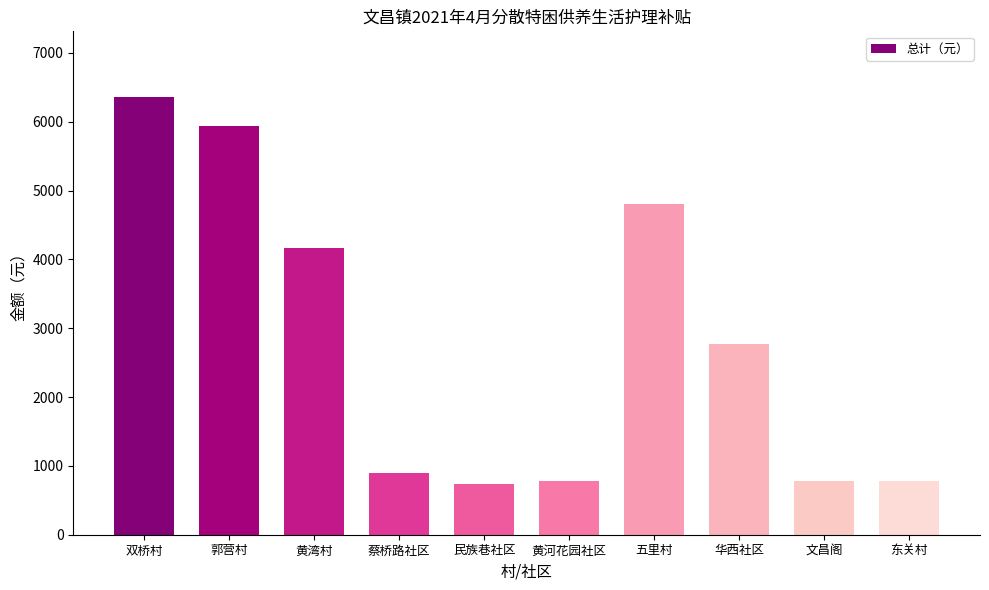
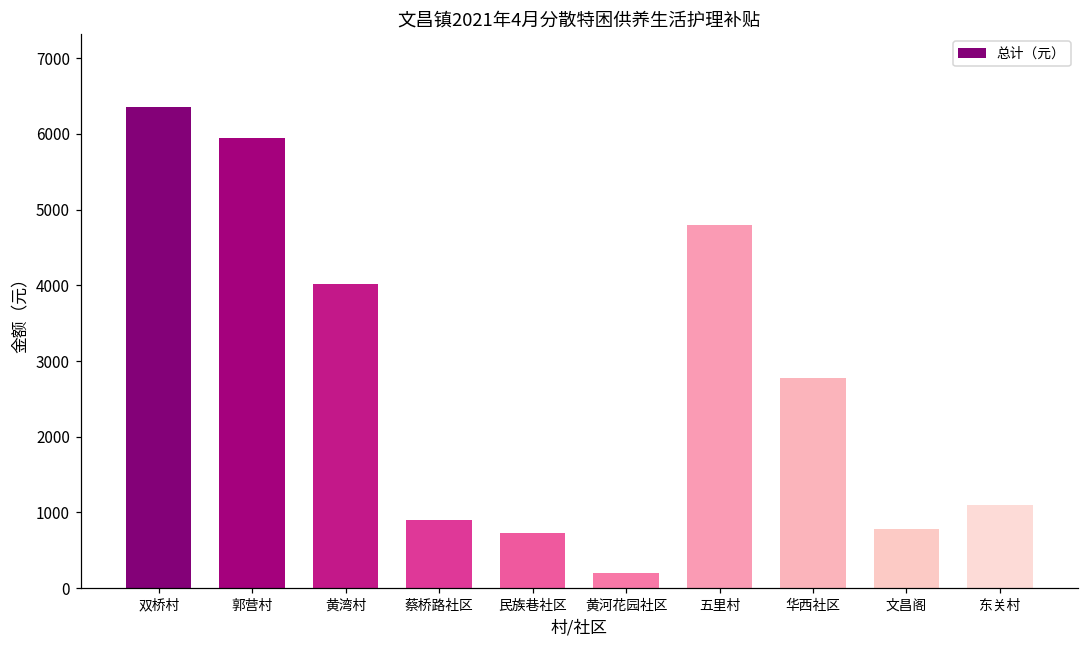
黄湾村: 4200 -> 4000
黄河花园社区: 800 -> 200
东关村: 800 -> 1100
